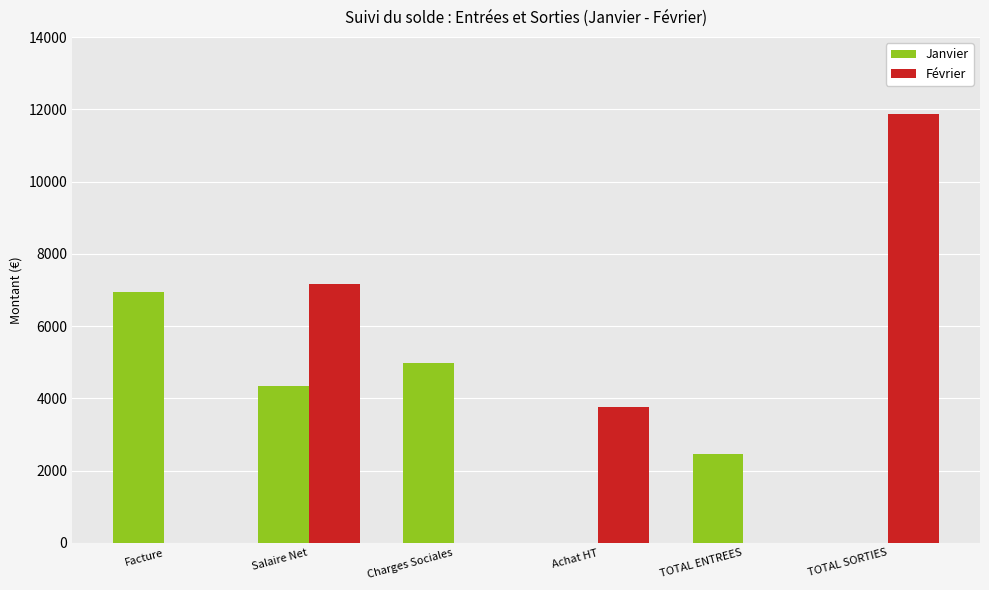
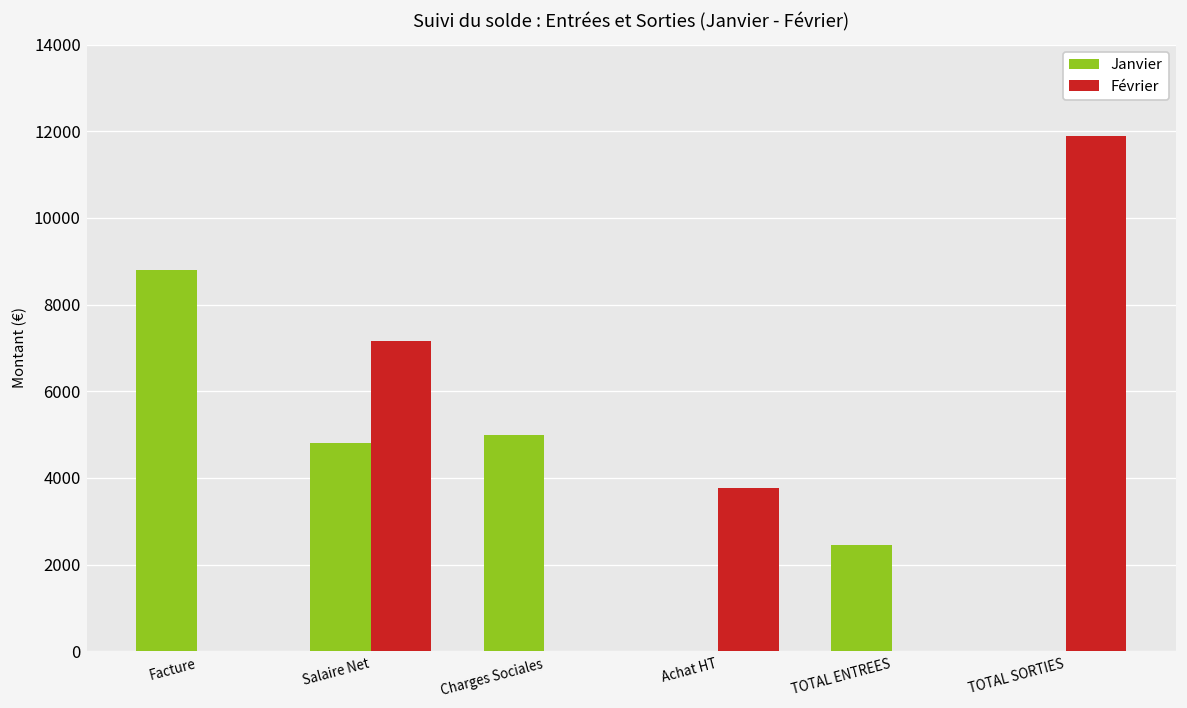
Janvier, Facture: 6900 -> 8800
Janvier, Salaire Net: 4400 -> 4800
